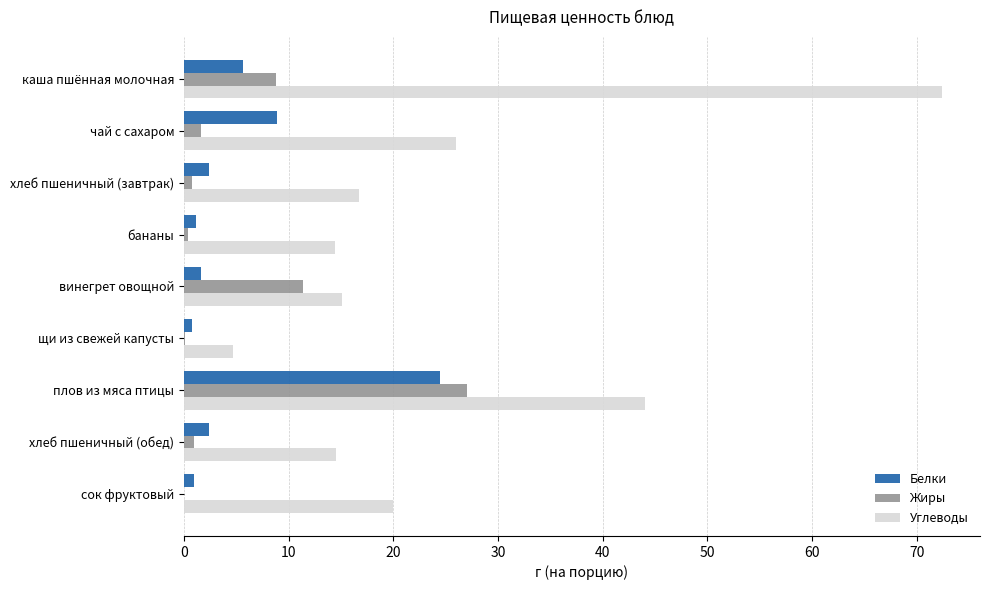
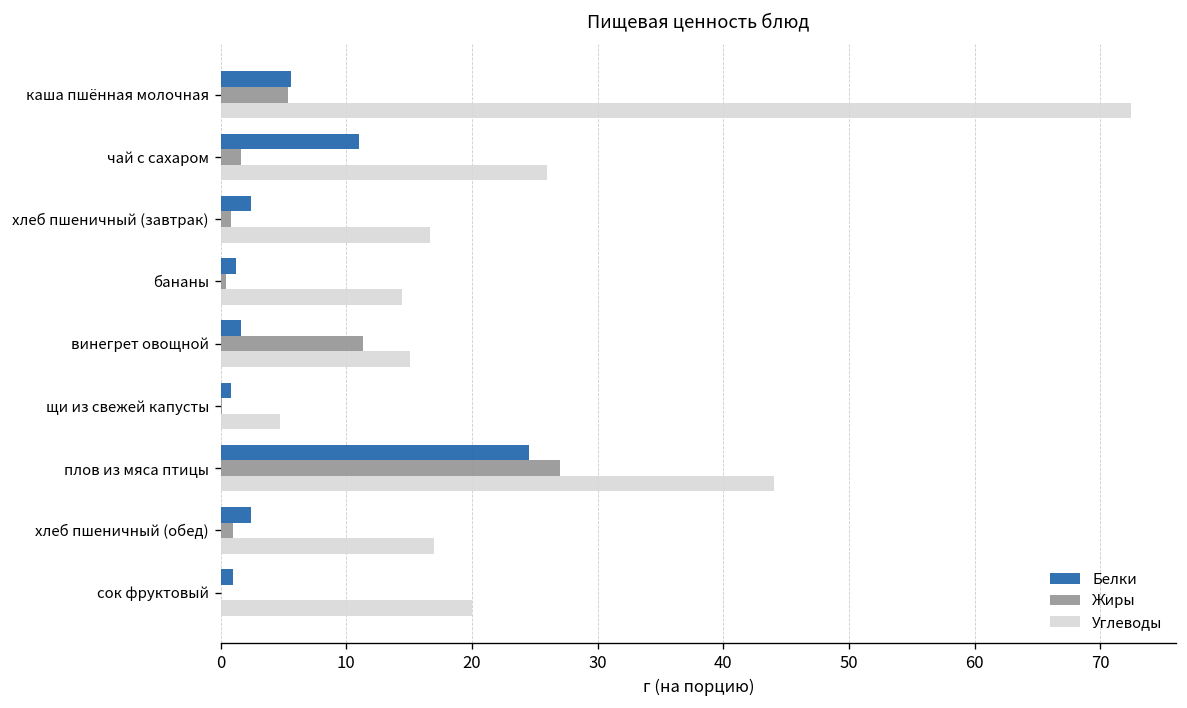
Жиры, каша пшённая молочная: 8.8 -> 5.4
Белки, чай с сахаром: 8.9 -> 11.0
Углеводы, хлеб пшеничный (обед): 14.5 -> 17.0
